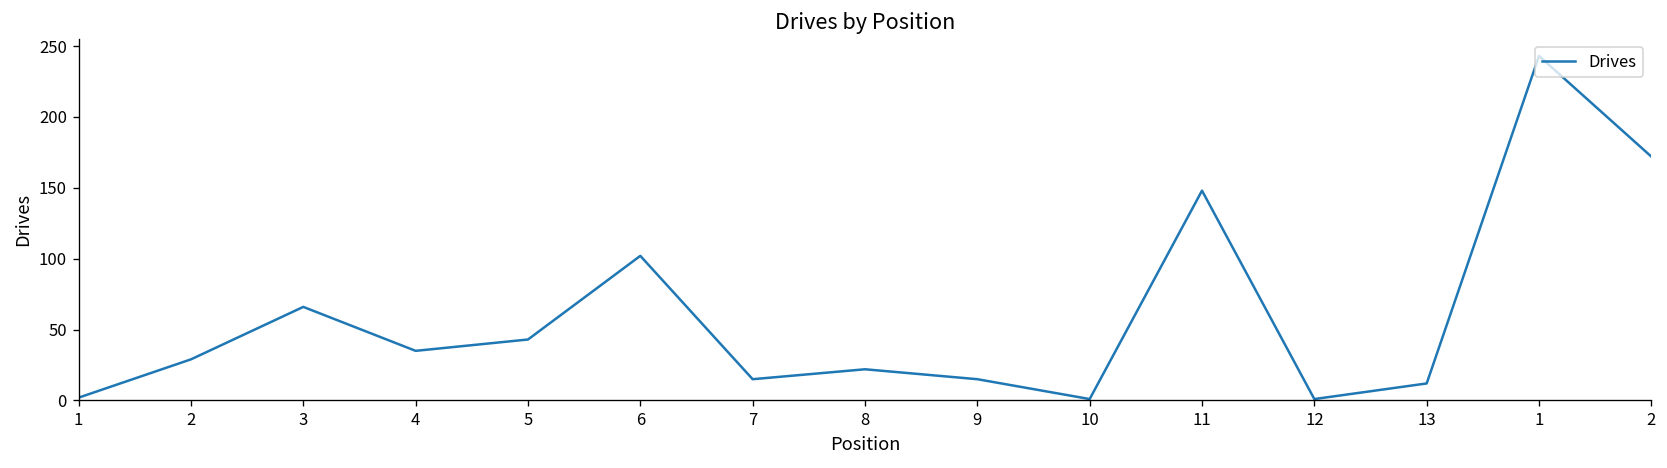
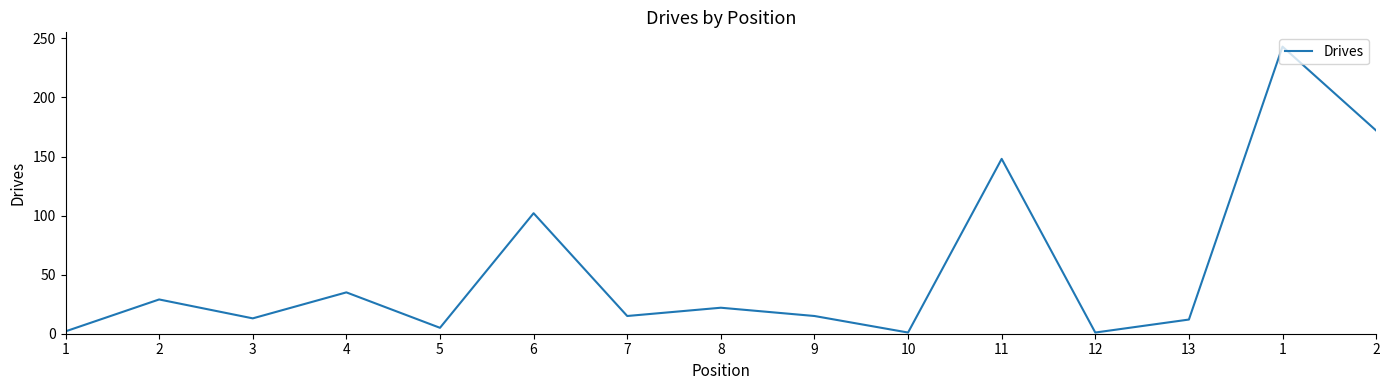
3: 66 -> 13
5: 43 -> 5
